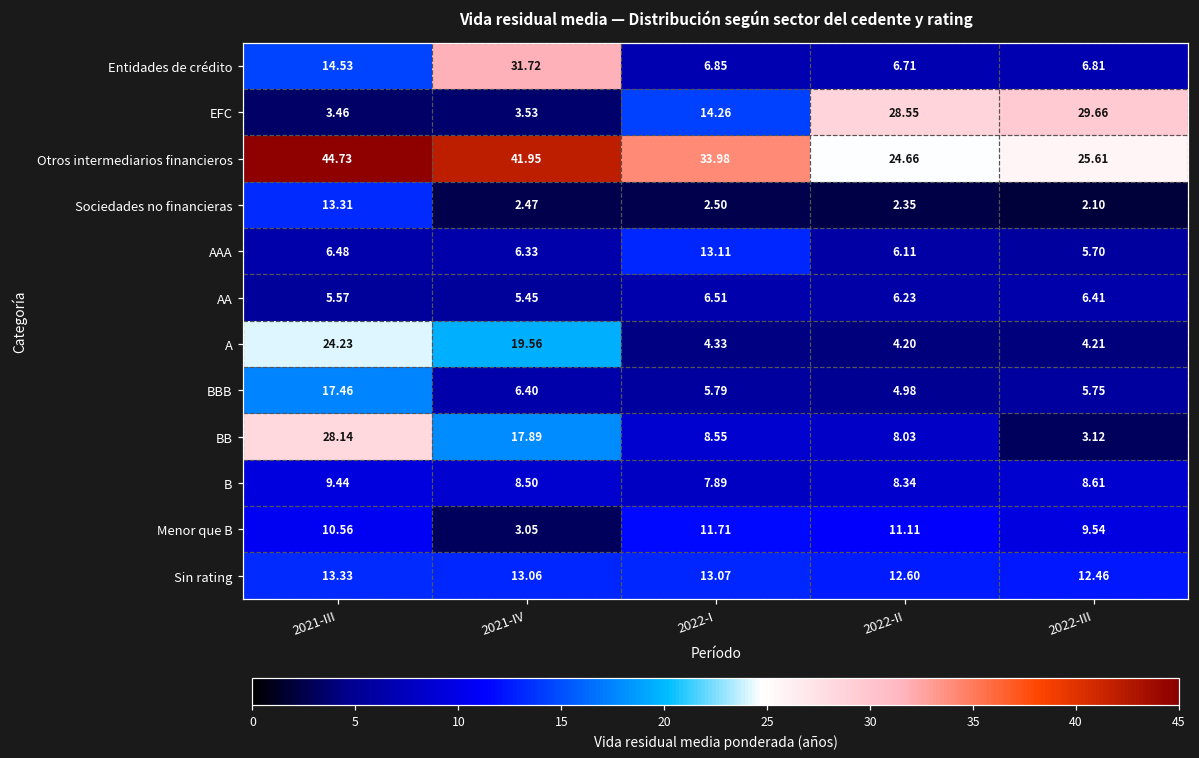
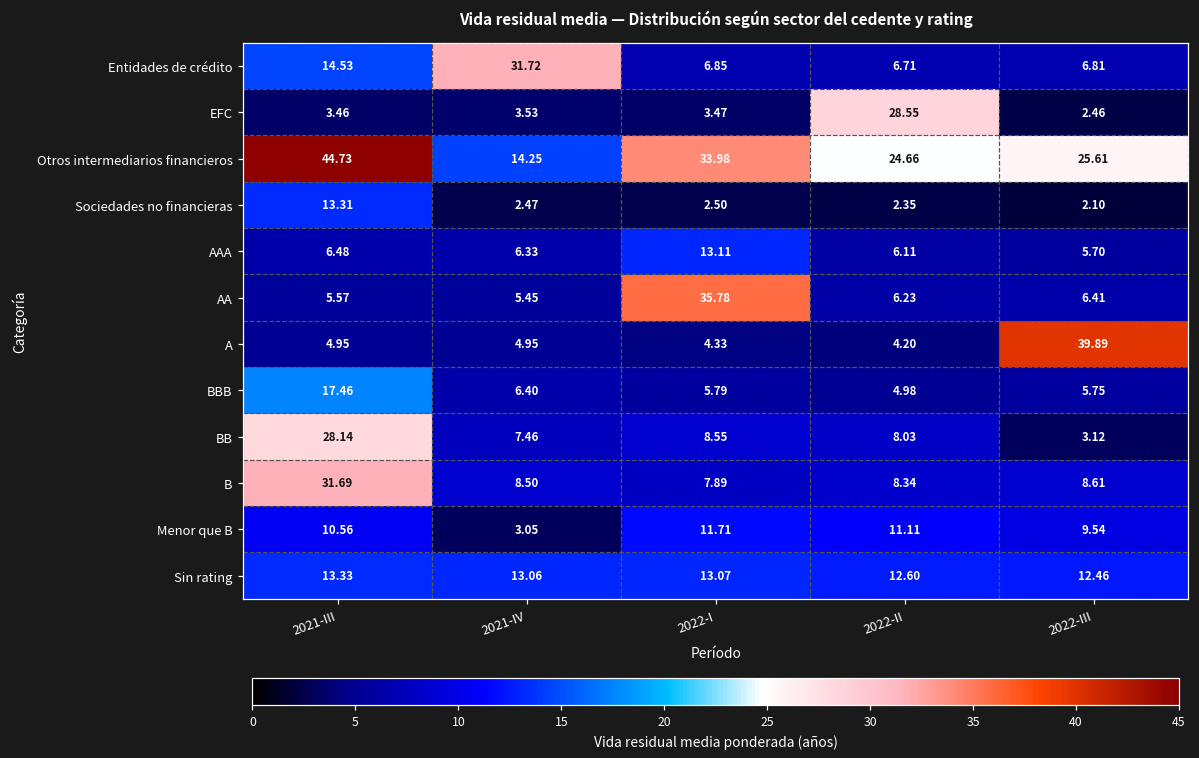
EFC, 2022-I: 14.26 -> 3.47
EFC, 2022-III: 29.66 -> 2.46
Otros intermediarios financieros, 2021-IV: 41.95 -> 14.25
AA, 2022-I: 6.51 -> 35.78
A, 2021-III: 24.23 -> 4.95
A, 2021-IV: 19.56 -> 4.95
A, 2022-III: 4.21 -> 39.89
BB, 2021-IV: 17.89 -> 7.46
B, 2021-III: 9.44 -> 31.69
